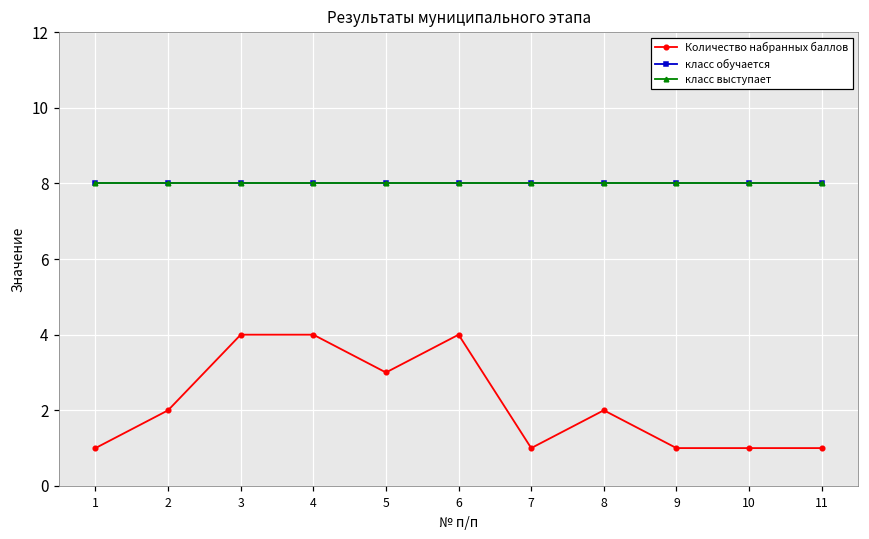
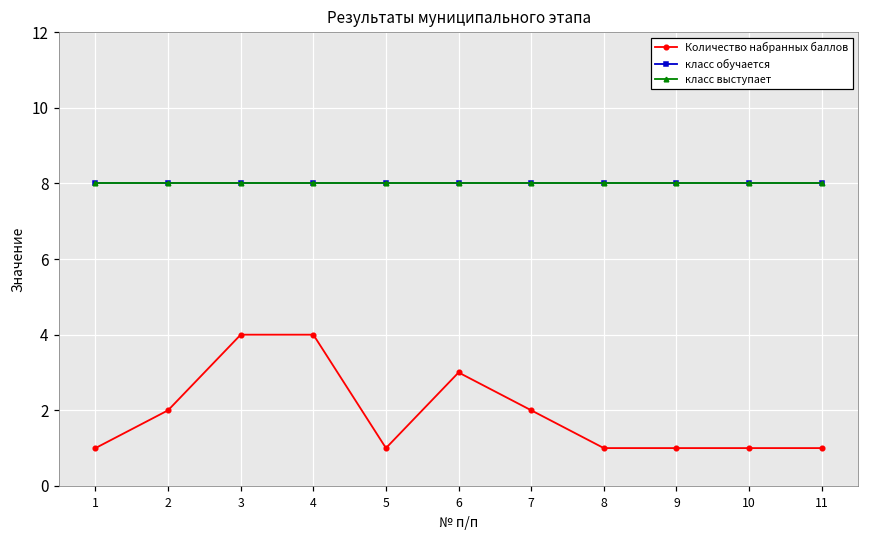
Количество набранных баллов, 5: 3 -> 1
Количество набранных баллов, 6: 4 -> 3
Количество набранных баллов, 7: 1 -> 2
Количество набранных баллов, 8: 2 -> 1
